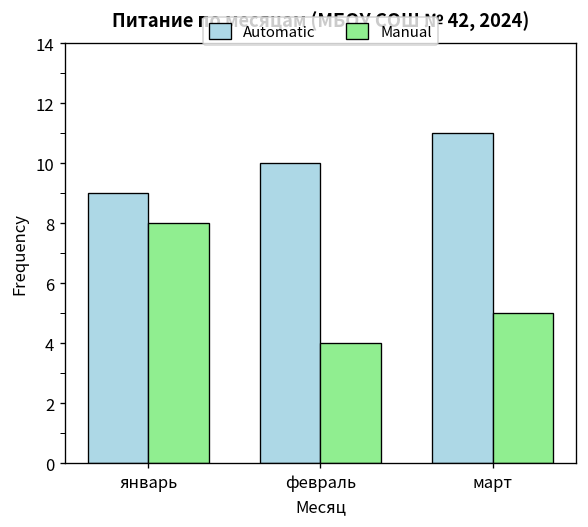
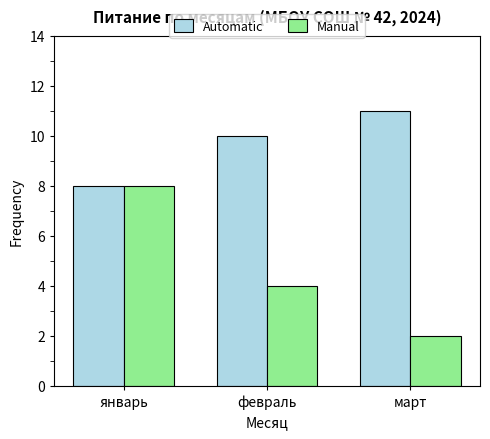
Automatic, январь: 9 -> 8
Manual, март: 5 -> 2
